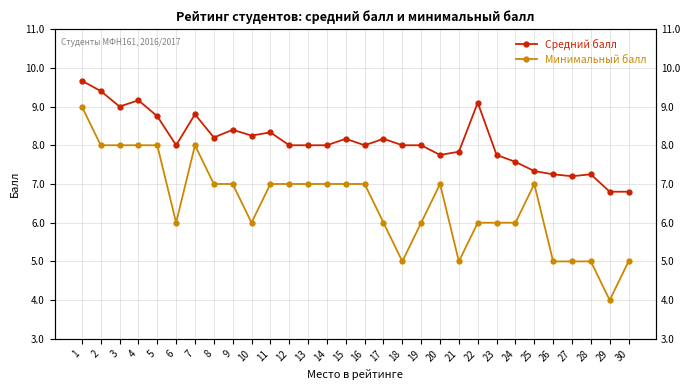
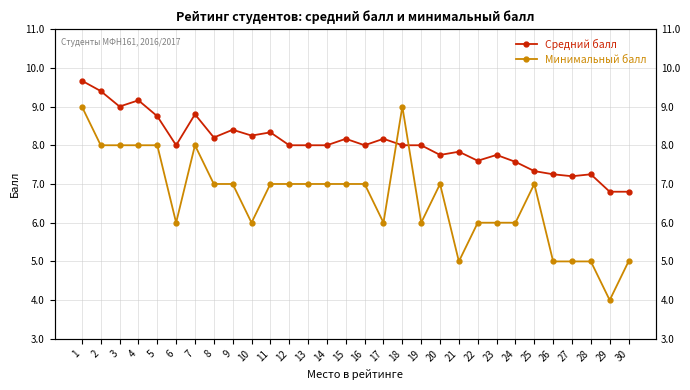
Минимальный балл, 18: 5 -> 9
Средний балл, 22: 9.1 -> 7.6
